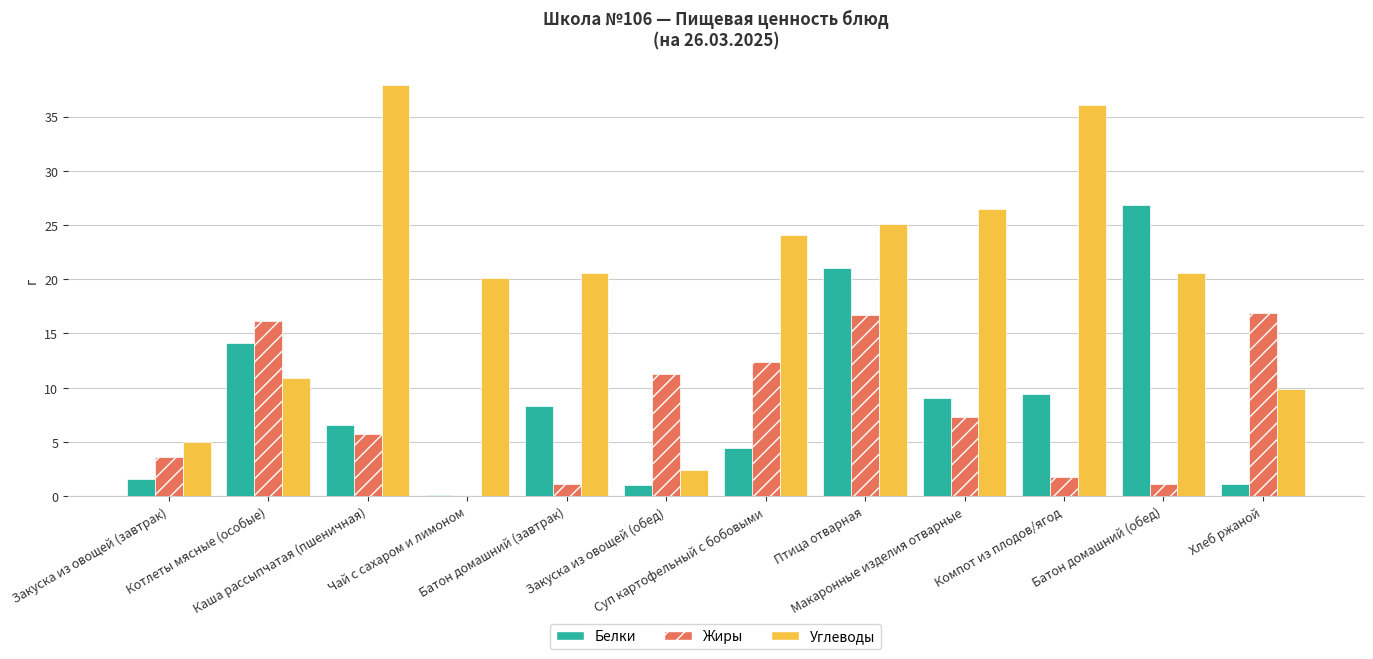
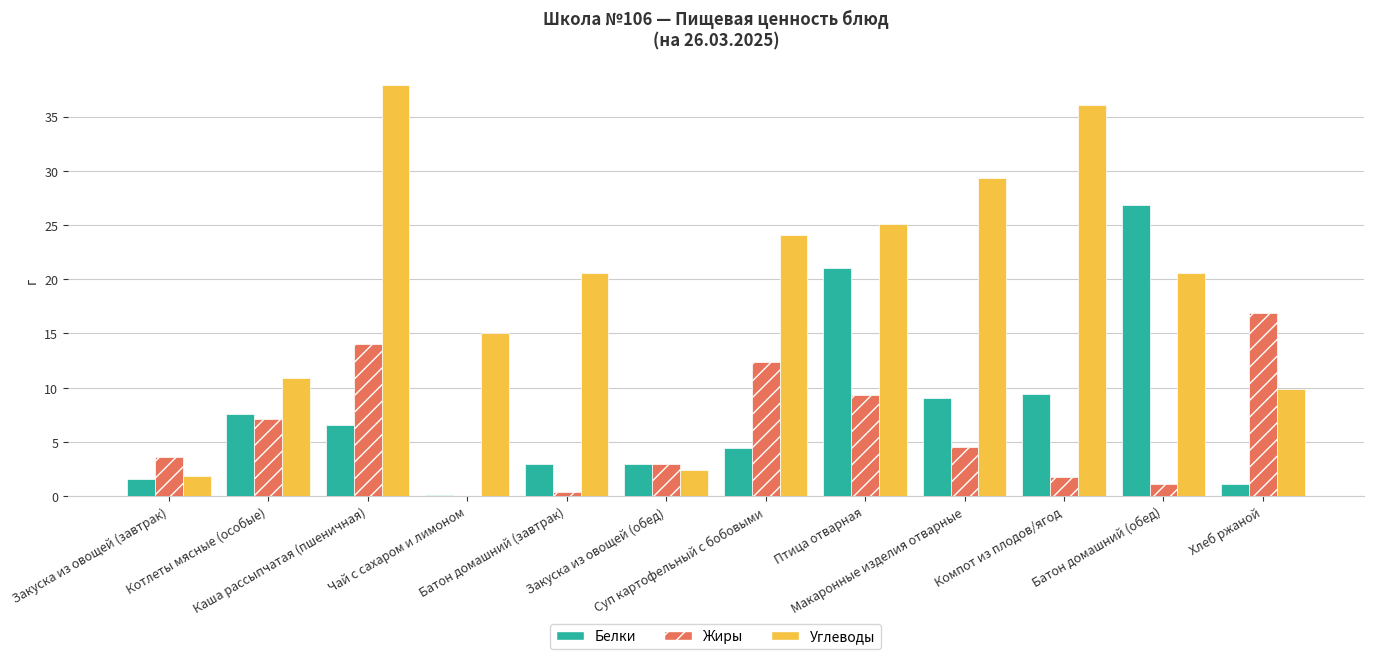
Углеводы, Закуска из овощей (завтрак): 5.0 -> 1.9
Белки, Котлеты мясные (особые): 14.1 -> 7.6
Жиры, Котлеты мясные (особые): 16.1 -> 7.1
Жиры, Каша рассыпчатая (пшеничная): 5.7 -> 14.0
Углеводы, Чай с сахаром и лимоном: 20.1 -> 15.0
Белки, Батон домашний (завтрак): 8.3 -> 3.0
Жиры, Батон домашний (завтрак): 1.2 -> 0.4
Белки, Закуска из овощей (обед): 1.0 -> 2.9
Жиры, Закуска из овощей (обед): 11.3 -> 3.0
Жиры, Птица отварная: 16.7 -> 9.3
Жиры, Макаронные изделия отварные: 7.3 -> 4.5
Углеводы, Макаронные изделия отварные: 26.4 -> 29.4
